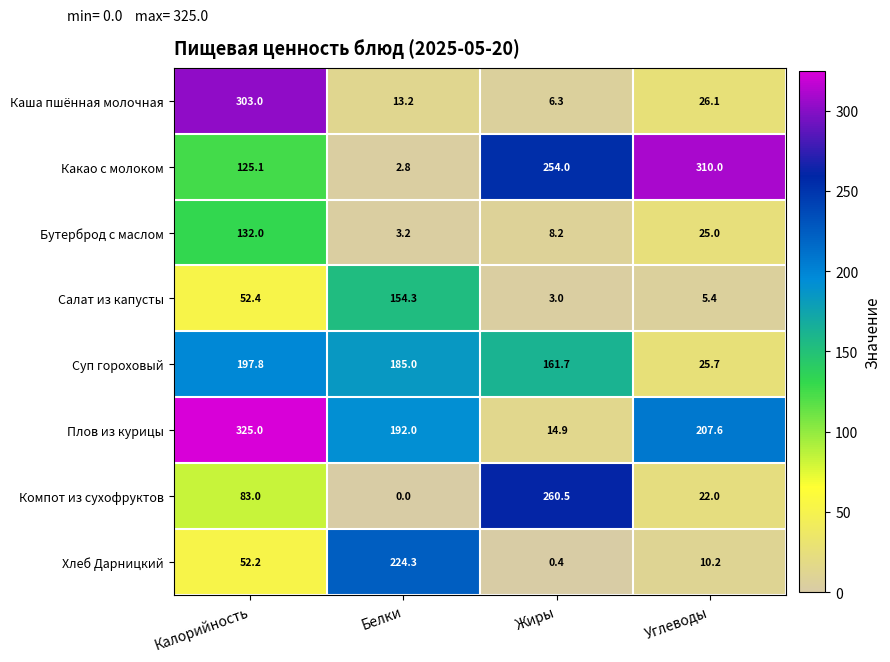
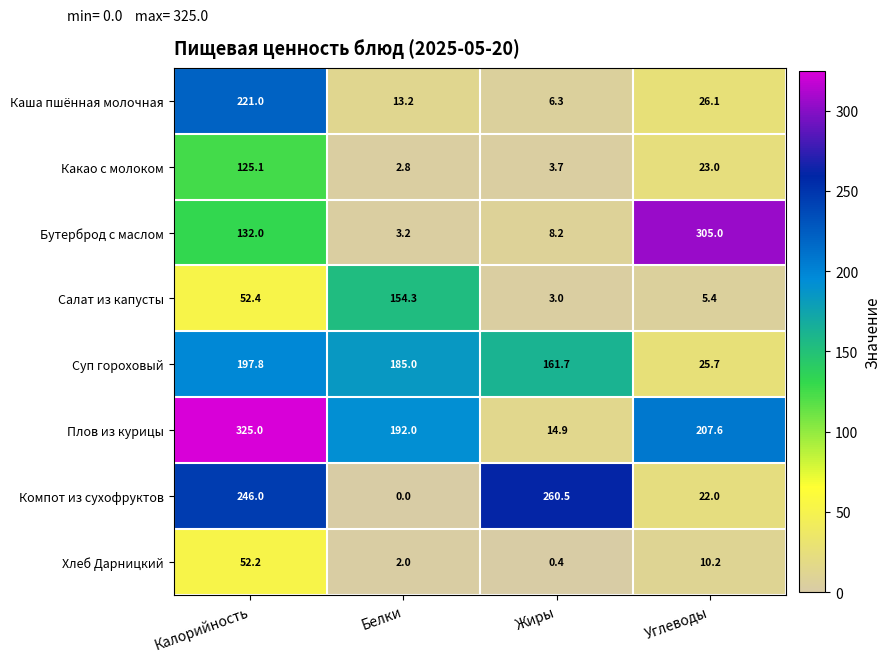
Каша пшённая молочная, Калорийность: 303.0 -> 221.0
Какао с молоком, Жиры: 254.0 -> 3.7
Какао с молоком, Углеводы: 310.0 -> 23.0
Бутерброд с маслом, Углеводы: 25.0 -> 305.0
Компот из сухофруктов, Калорийность: 83.0 -> 246.0
Хлеб Дарницкий, Белки: 224.3 -> 2.0
